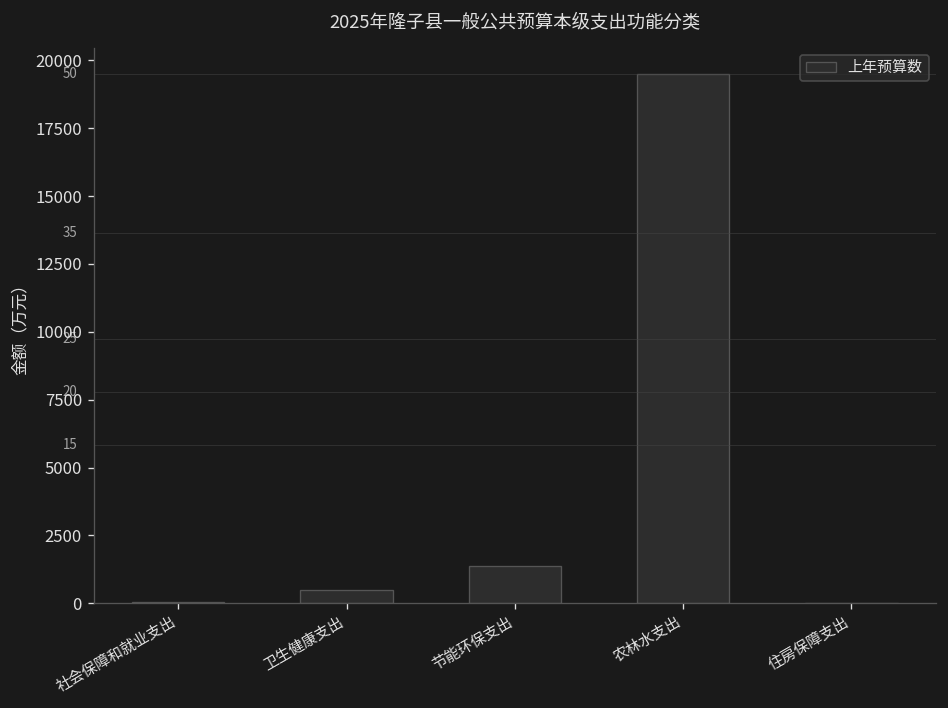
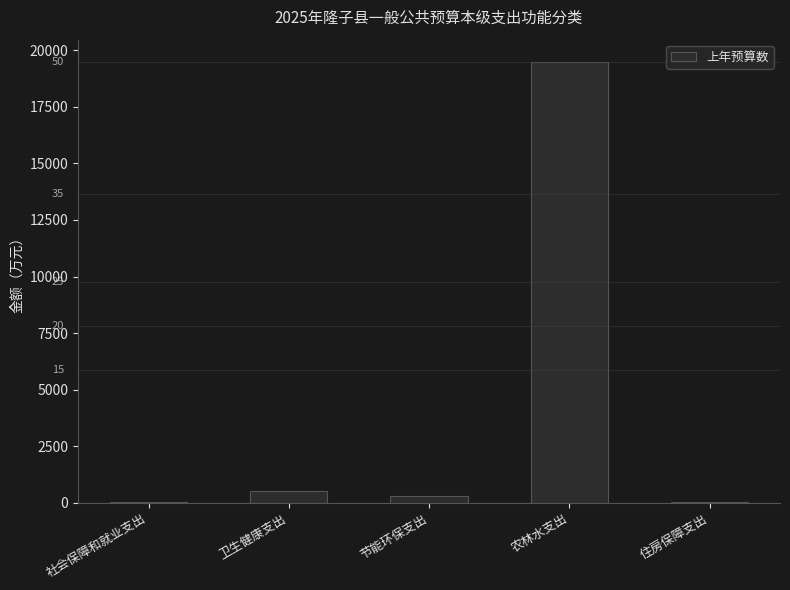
节能环保支出: 1400 -> 300
